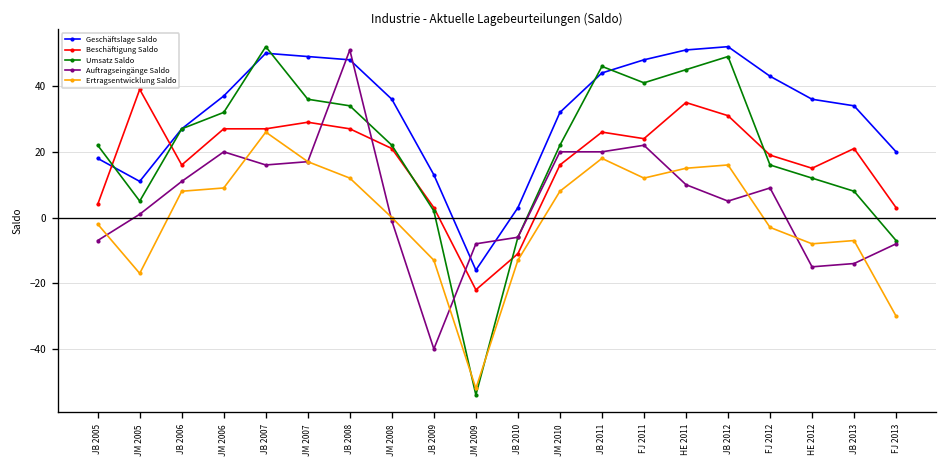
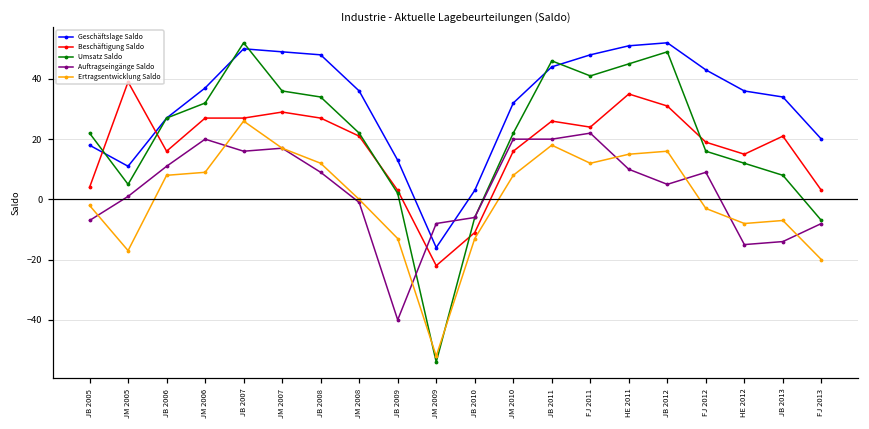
Auftragseingänge Saldo, JB 2008: 51 -> 9
Ertragsentwicklung Saldo, FJ 2013: -30 -> -20
